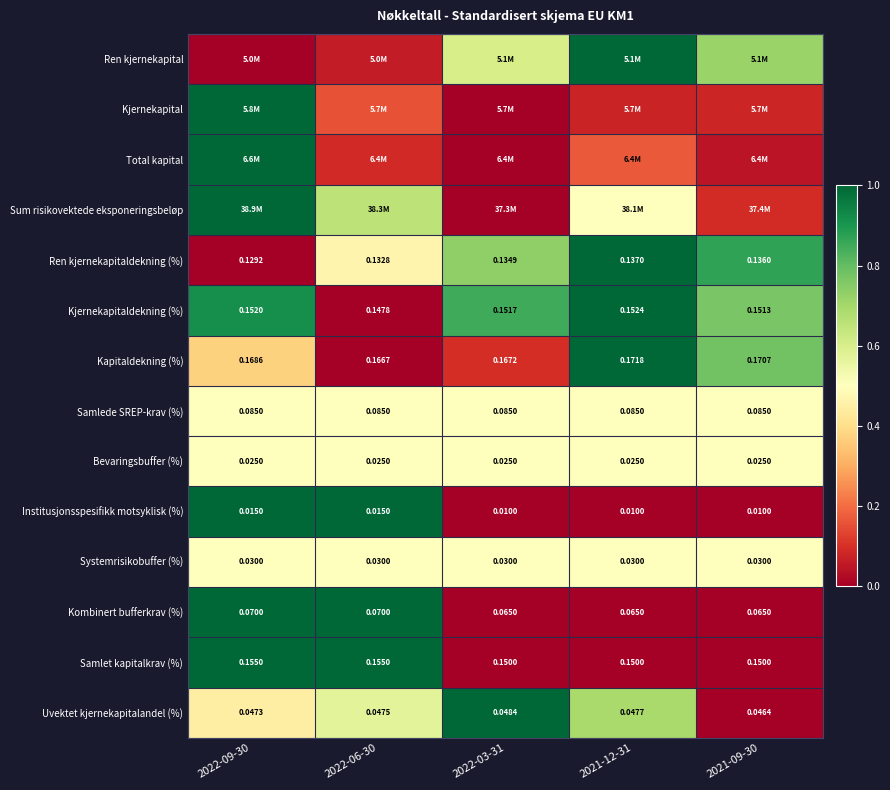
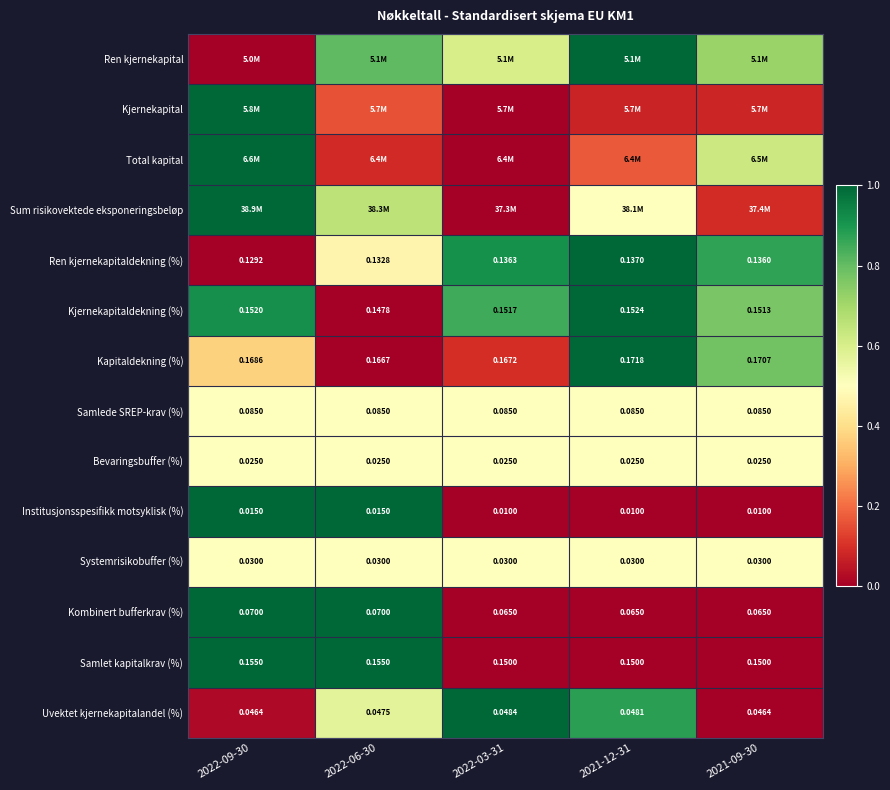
Ren kjernekapital, 2022-06-30: 5.0M -> 5.1M
Total kapital, 2021-09-30: 6.4M -> 6.5M
Ren kjernekapitaldekning (%), 2022-03-31: 0.1349 -> 0.1363
Uvektet kjernekapitalandel (%), 2022-09-30: 0.0473 -> 0.0464
Uvektet kjernekapitalandel (%), 2021-12-31: 0.0477 -> 0.0481
